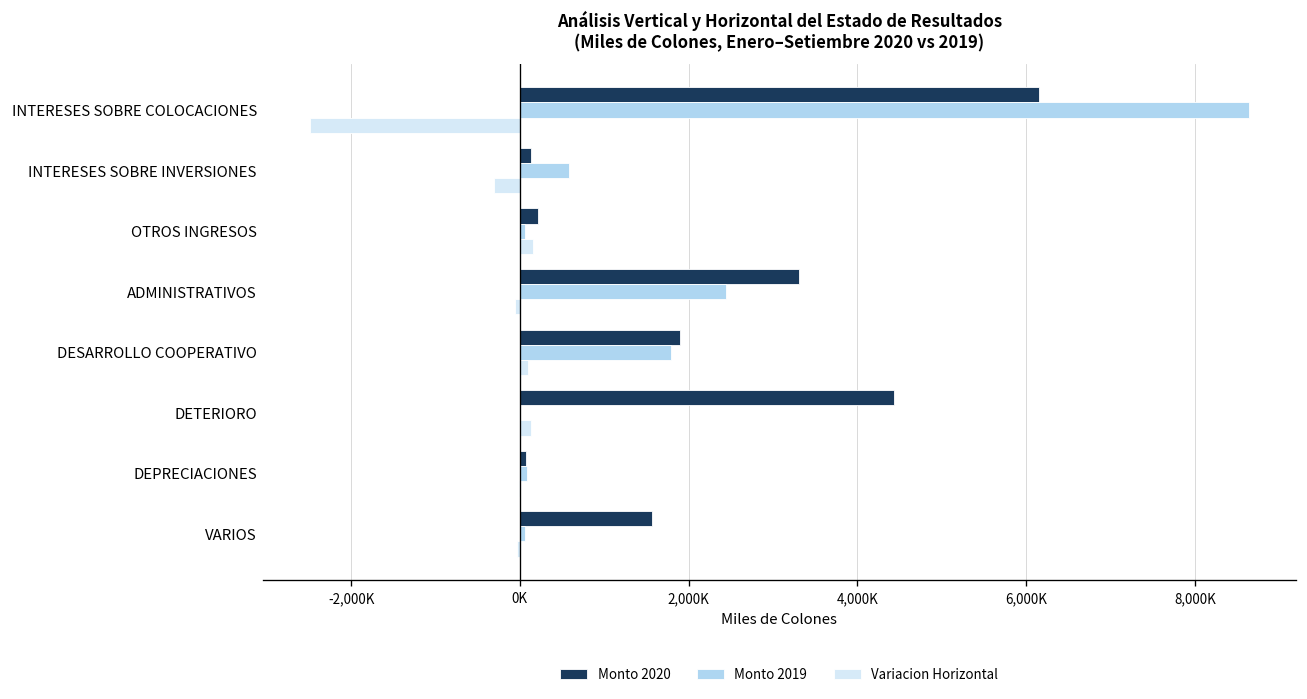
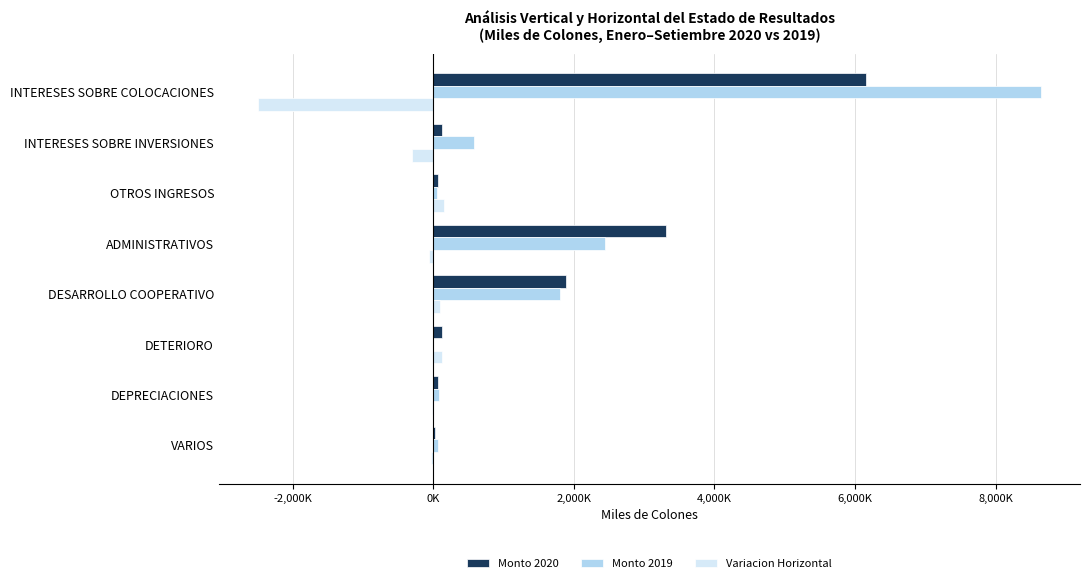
Monto 2020, OTROS INGRESOS: 200,000 -> 100,000
Monto 2020, DETERIORO: 4,400,000 -> 100,000
Monto 2020, VARIOS: 1,600,000 -> 0
